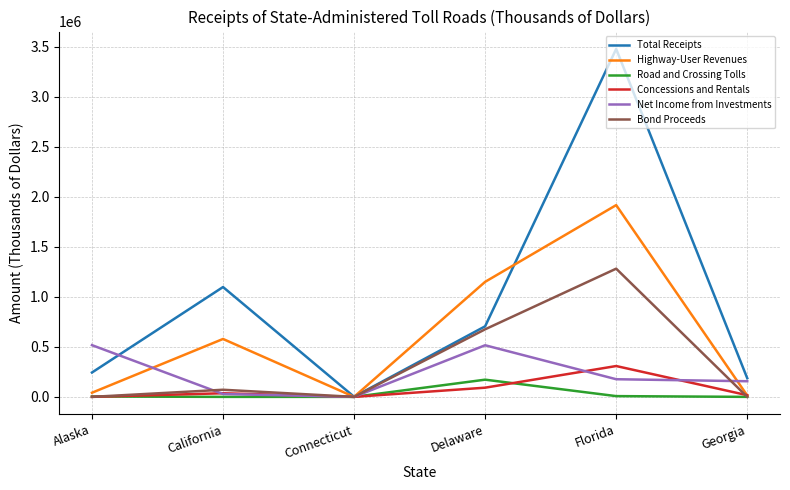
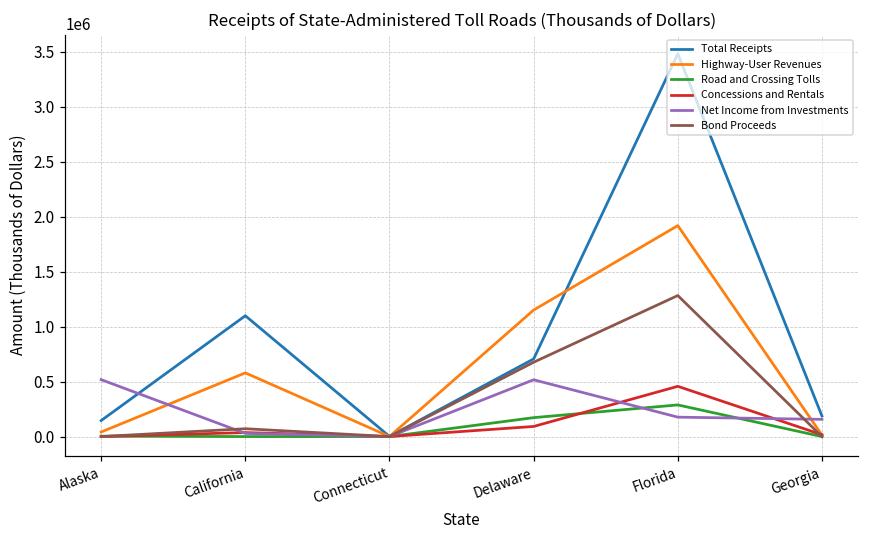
Total Receipts, Alaska: 200000 -> 100000
Road and Crossing Tolls, Florida: 0 -> 300000
Concessions and Rentals, Florida: 300000 -> 500000
